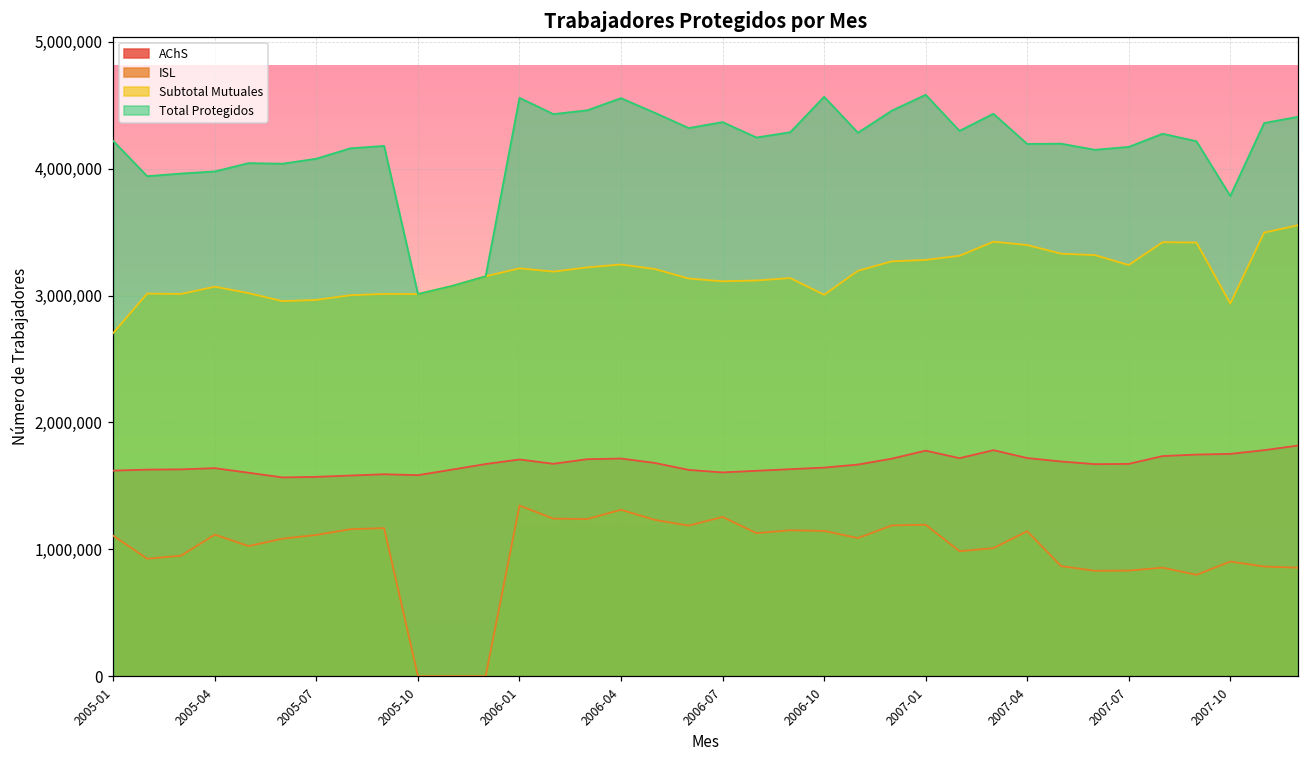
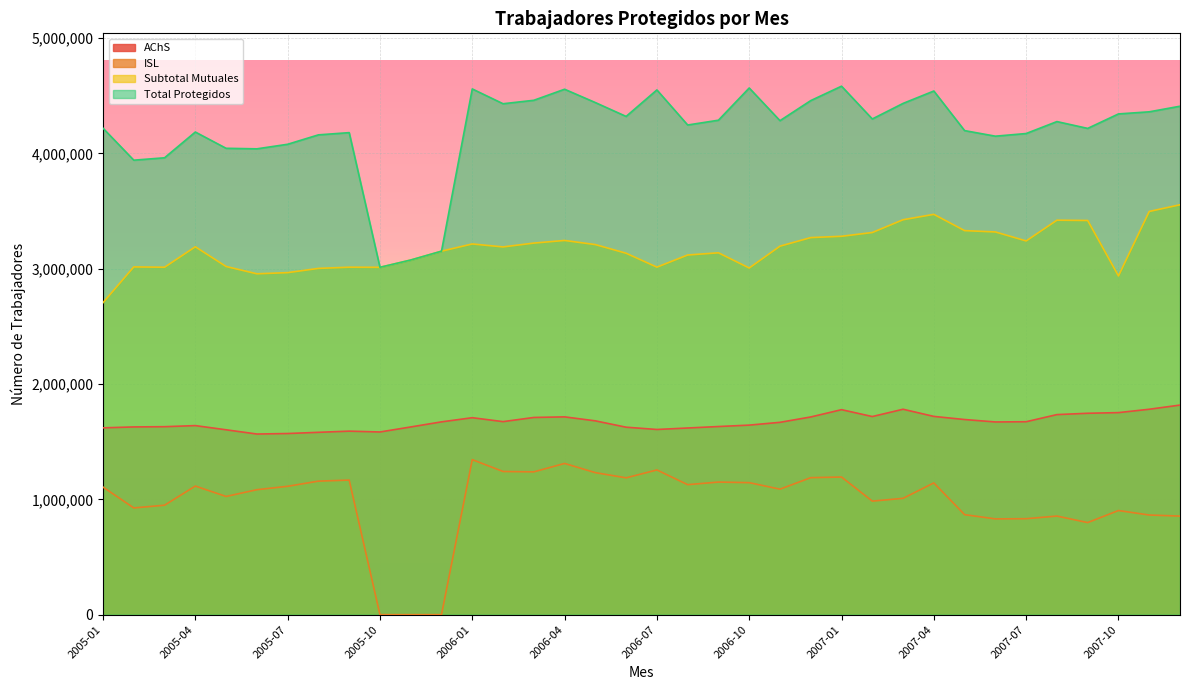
Subtotal Mutuales, 2005-04: 3,070,000 -> 3,190,000
Total Protegidos, 2005-04: 3,980,000 -> 4,190,000
Subtotal Mutuales, 2006-07: 3,110,000 -> 3,010,000
Total Protegidos, 2006-07: 4,370,000 -> 4,550,000
Subtotal Mutuales, 2007-04: 3,400,000 -> 3,470,000
Total Protegidos, 2007-04: 4,200,000 -> 4,540,000
Total Protegidos, 2007-10: 3,790,000 -> 4,340,000
